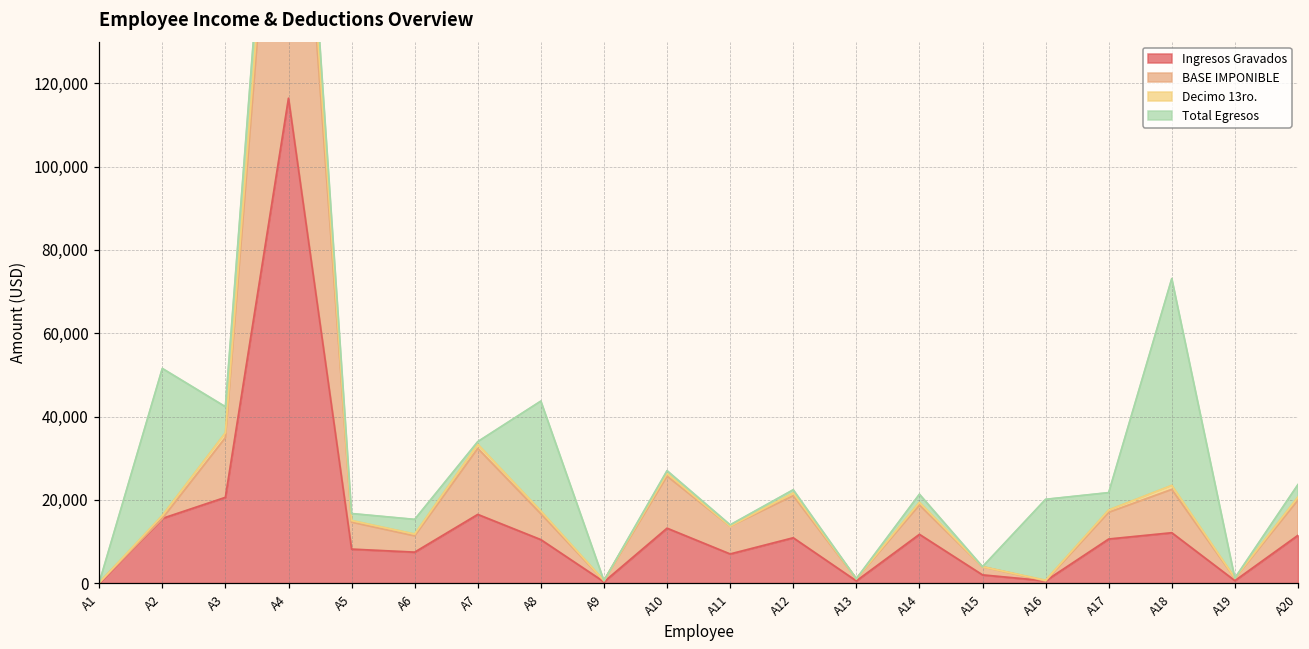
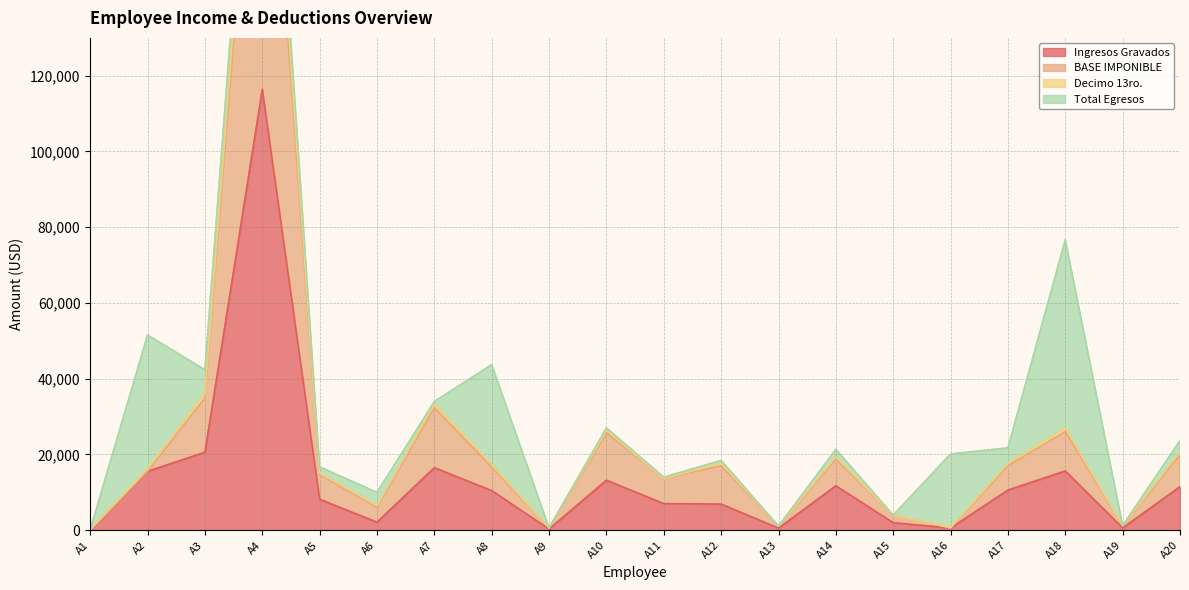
Ingresos Gravados, A6: 7,000 -> 2,000
Ingresos Gravados, A12: 11,000 -> 7,000
Ingresos Gravados, A18: 12,000 -> 16,000
